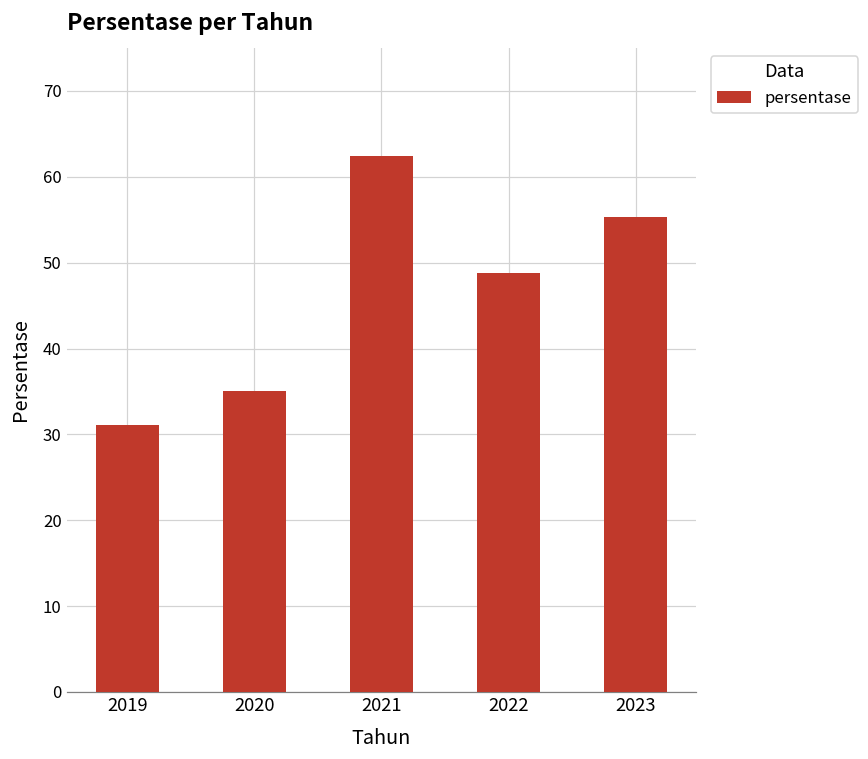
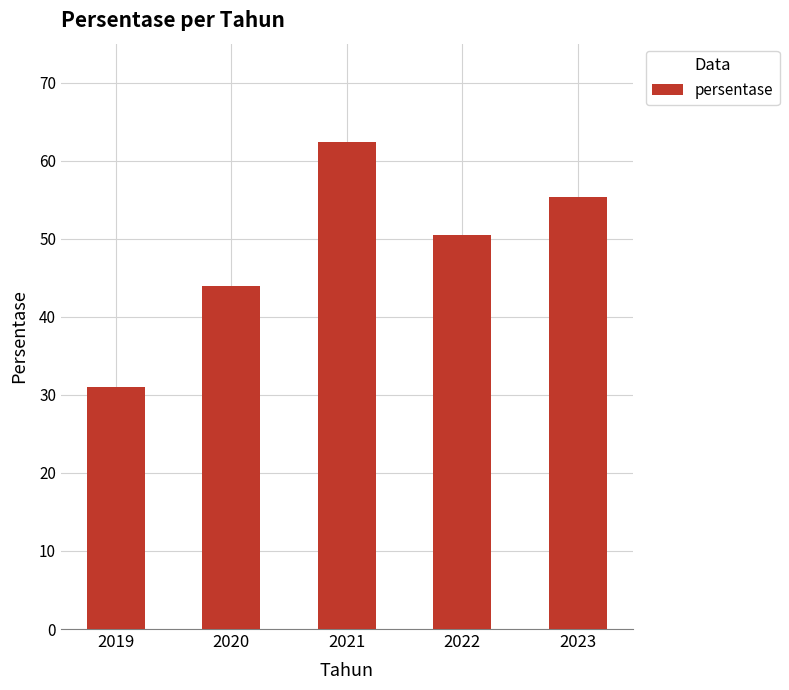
2020: 35 -> 44
2022: 49 -> 51
